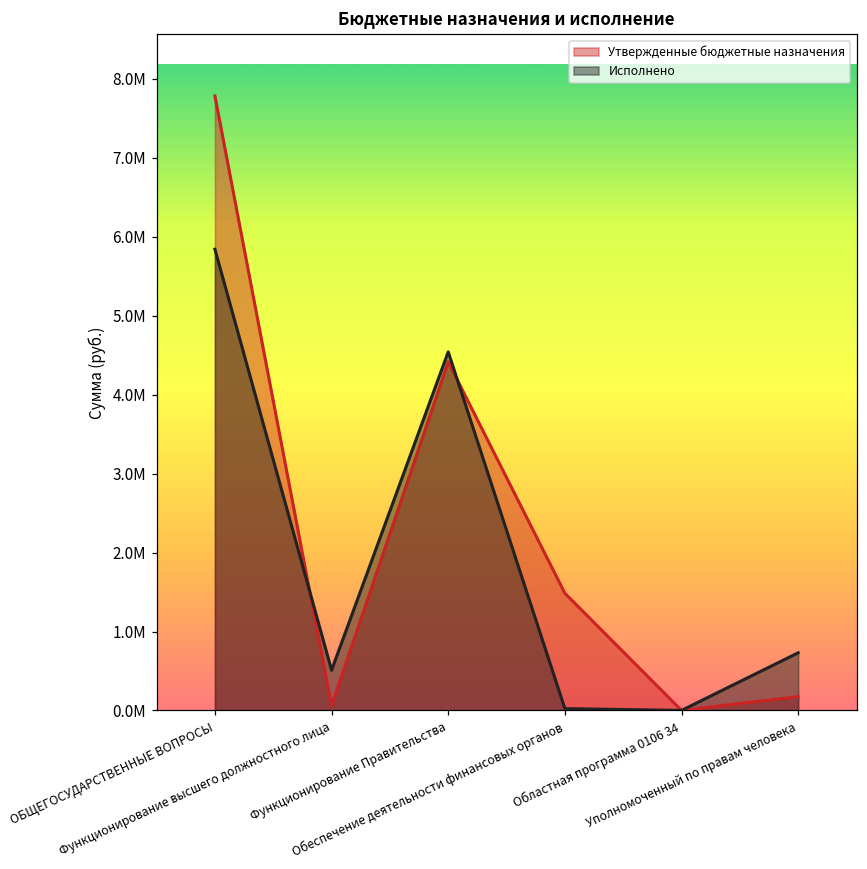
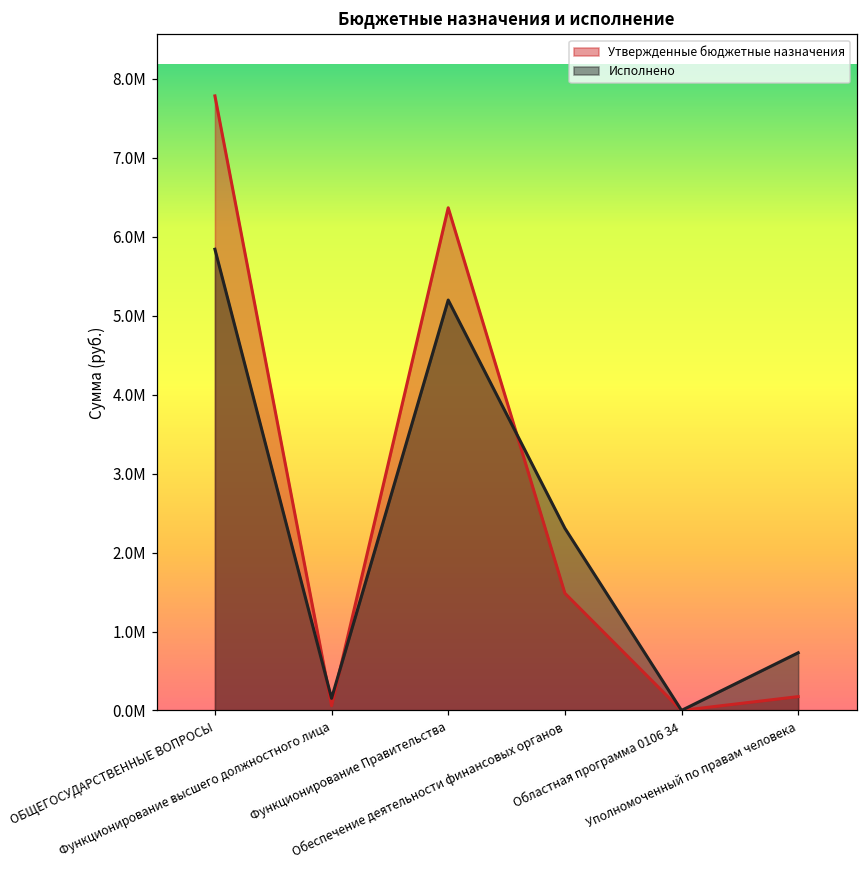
Исполнено, Функционирование высшего должностного лица: 500000 -> 200000
Утвержденные бюджетные назначения, Функционирование Правительства: 4400000 -> 6400000
Исполнено, Функционирование Правительства: 4500000 -> 5200000
Исполнено, Обеспечение деятельности финансовых органов: 0 -> 2300000
